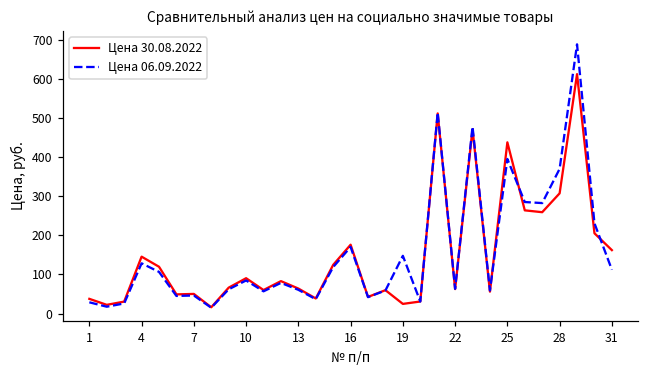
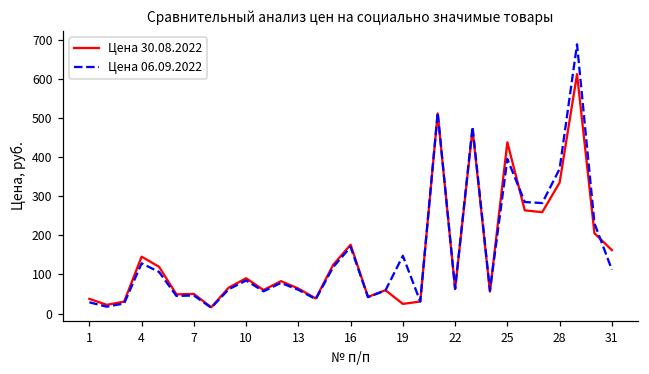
Цена 30.08.2022, 28: 310 -> 340
